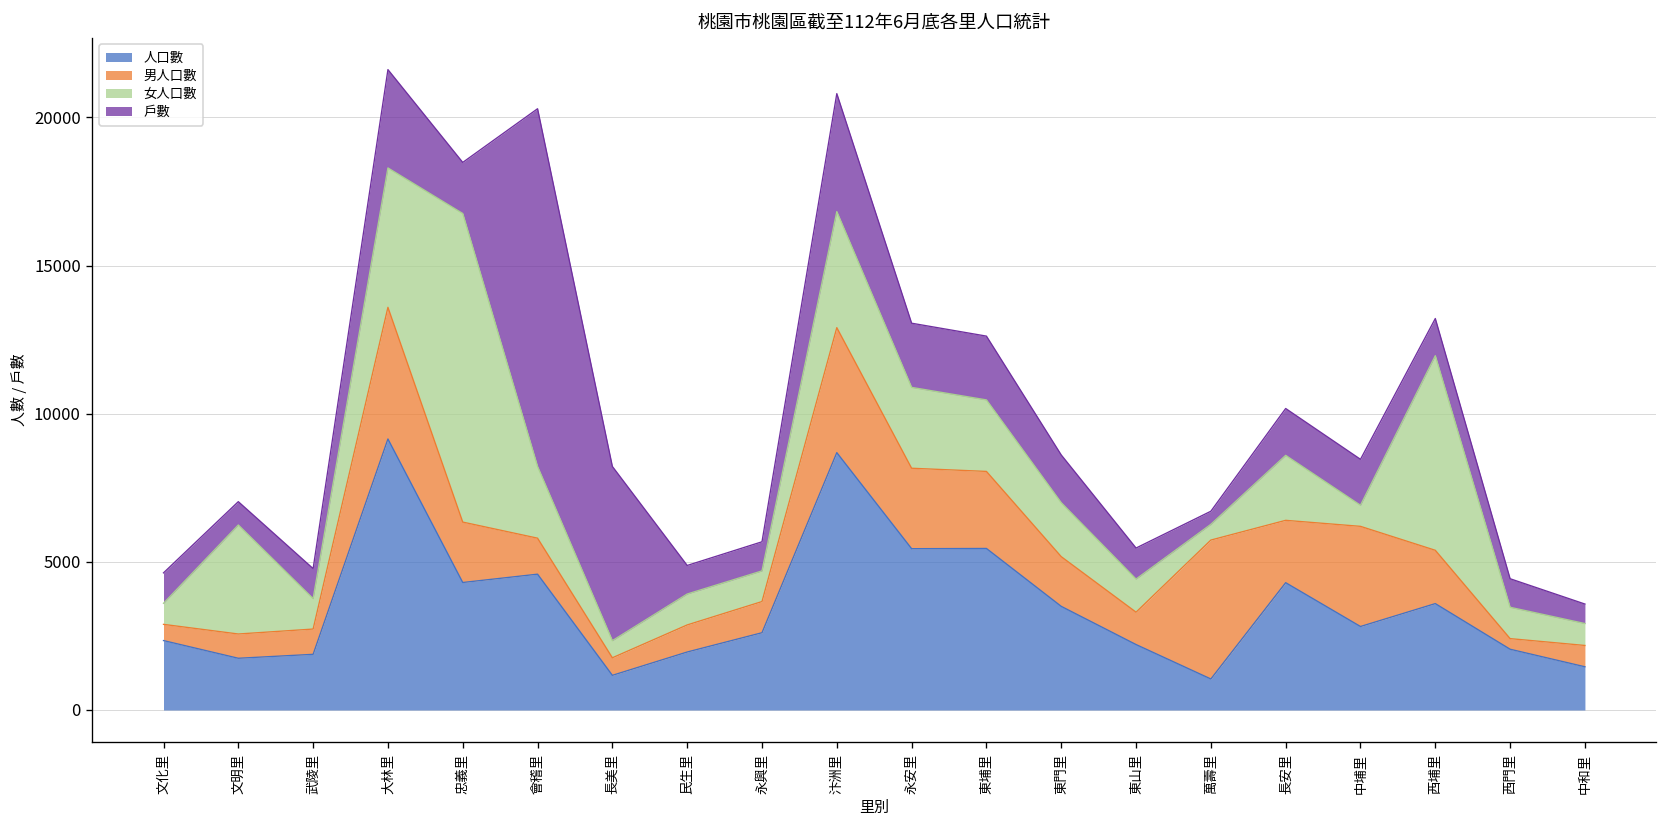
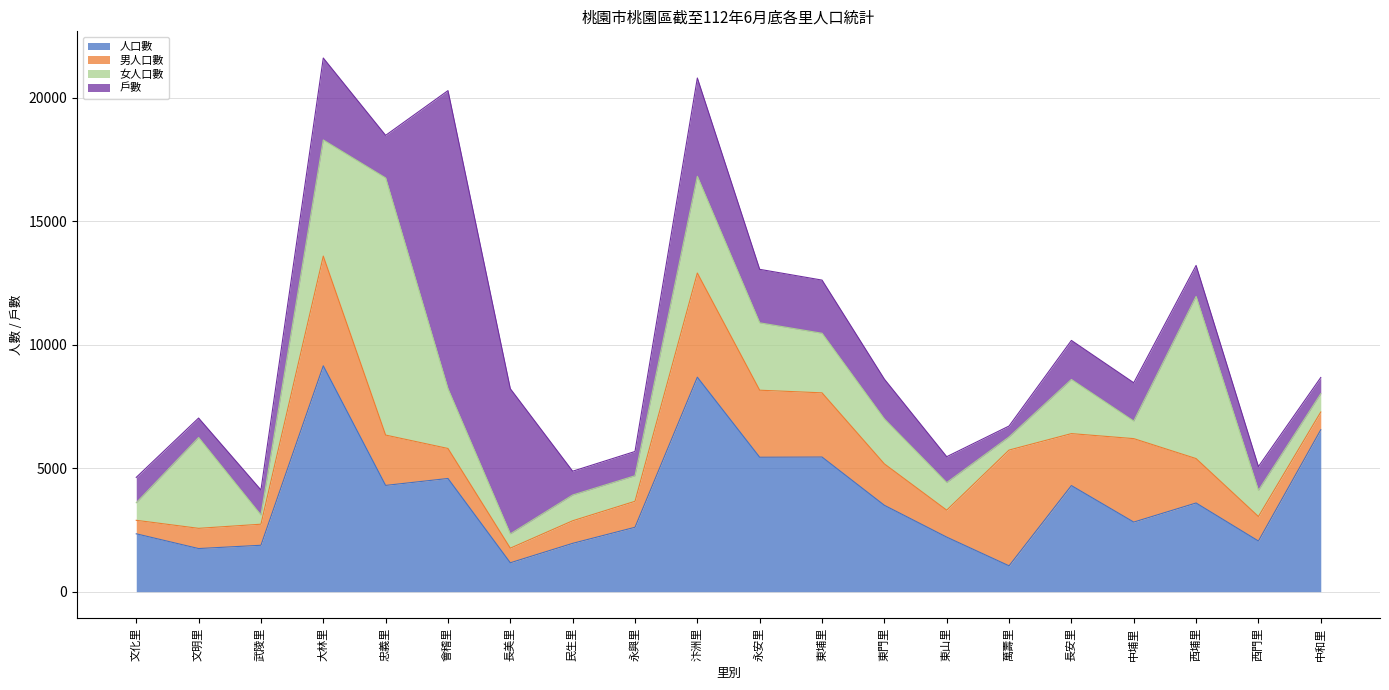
女人口數, 武陵里: 1000 -> 400
男人口數, 西門里: 400 -> 1000
人口數, 中和里: 1500 -> 6600
